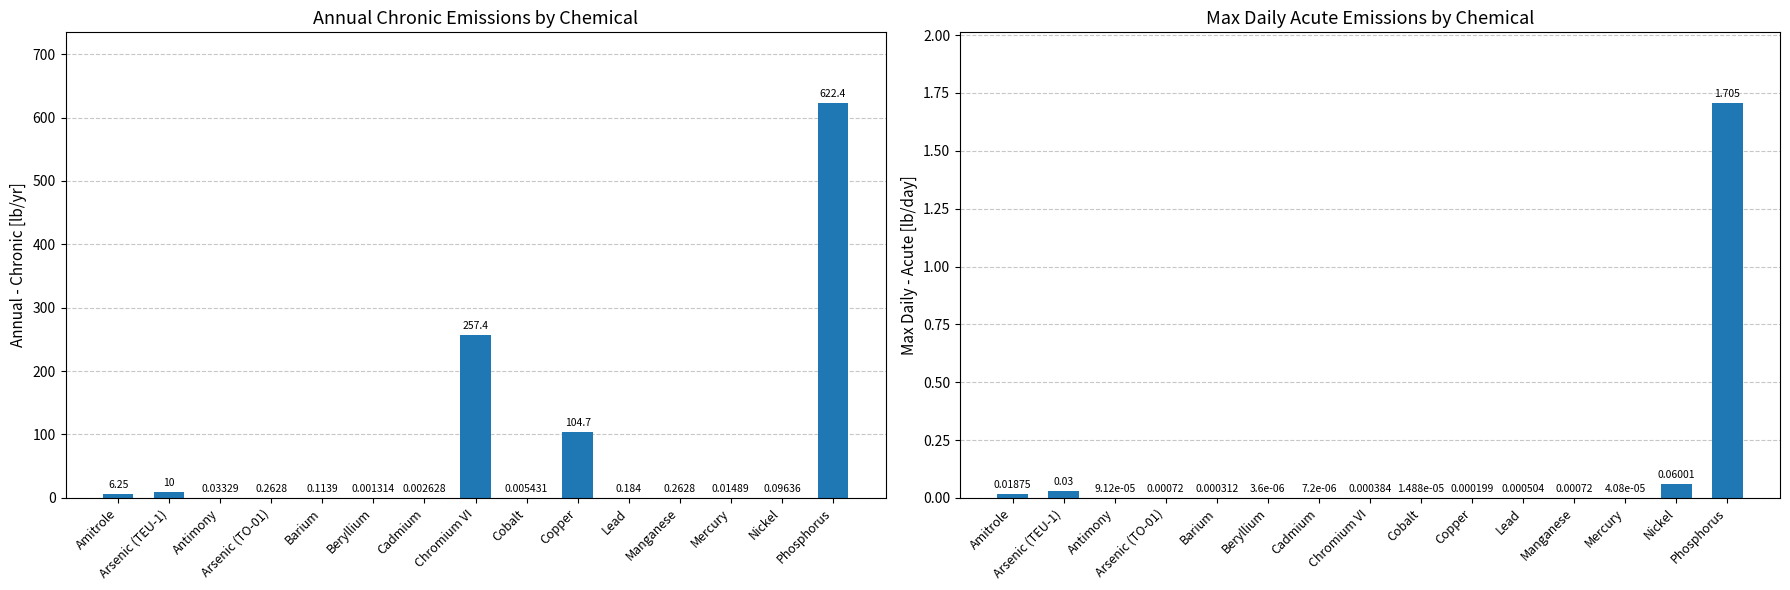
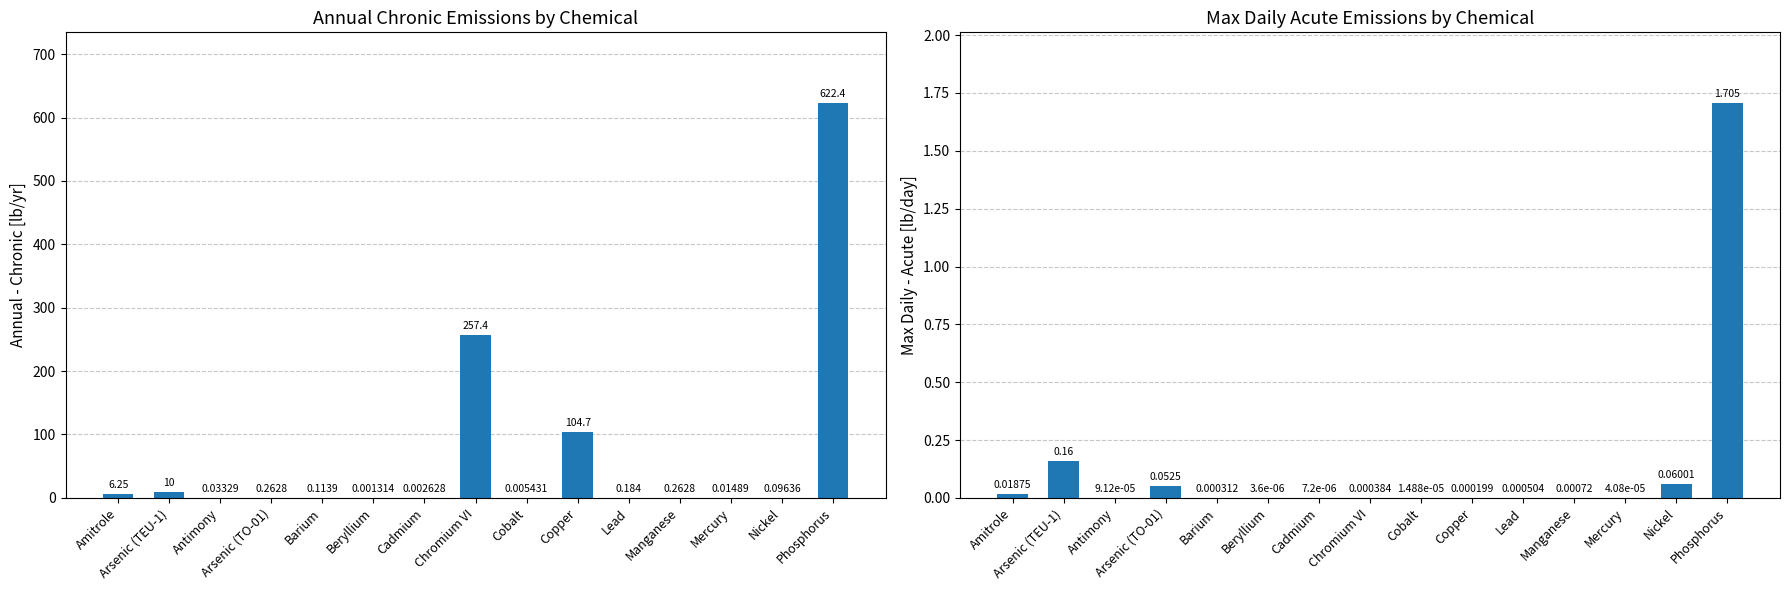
Max Daily Acute Emissions by Chemical, Arsenic (TEU-1): 0.03 -> 0.16
Max Daily Acute Emissions by Chemical, Arsenic (TO-01): 0.00072 -> 0.0525
